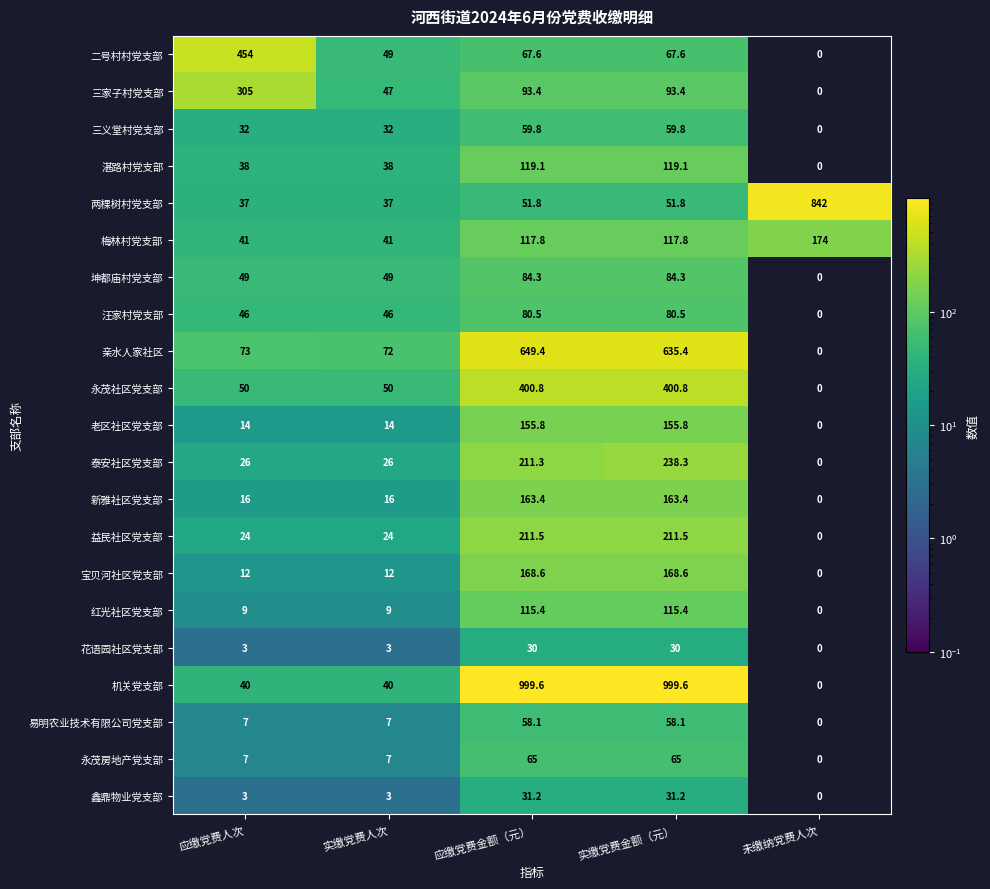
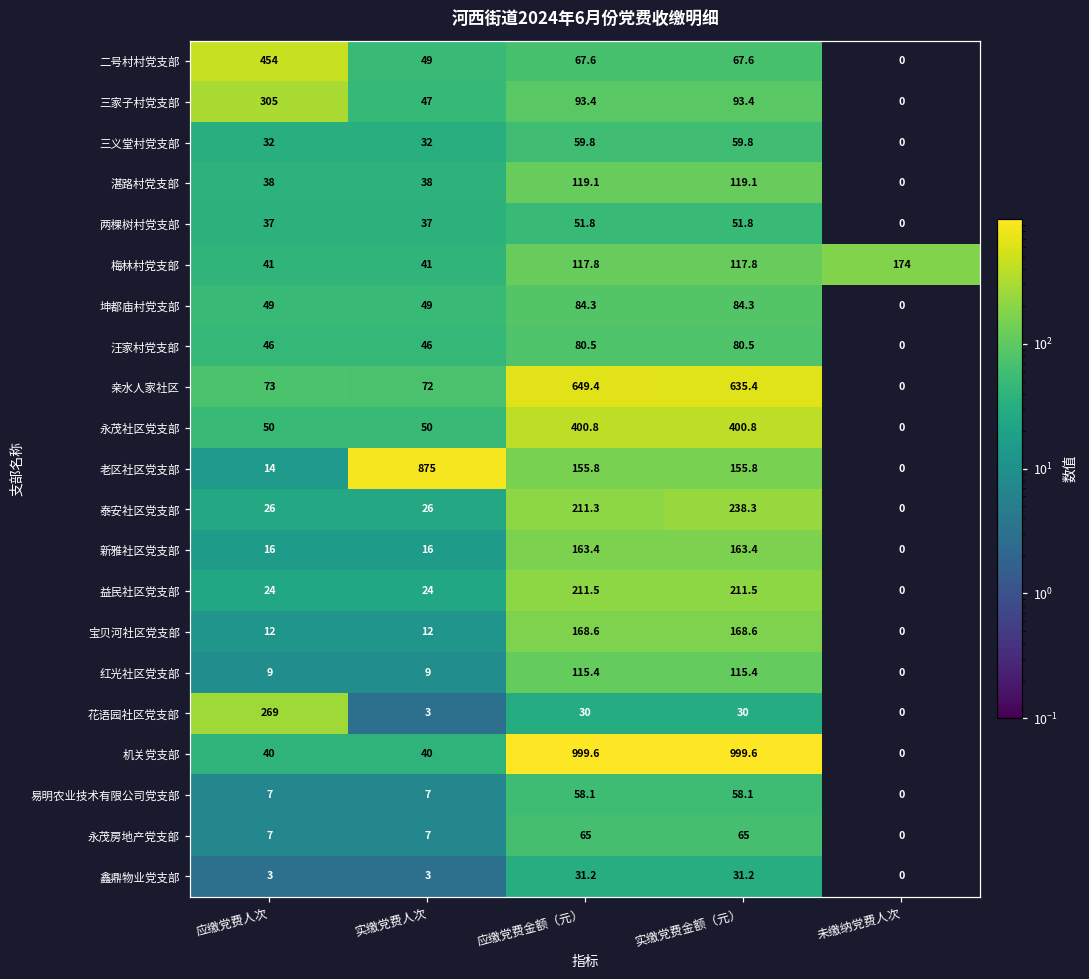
两棵树村党支部, 未缴纳党费人次: 842 -> 0
老区社区党支部, 实缴党费人次: 14 -> 875
花语园社区党支部, 应缴党费人次: 3 -> 269
